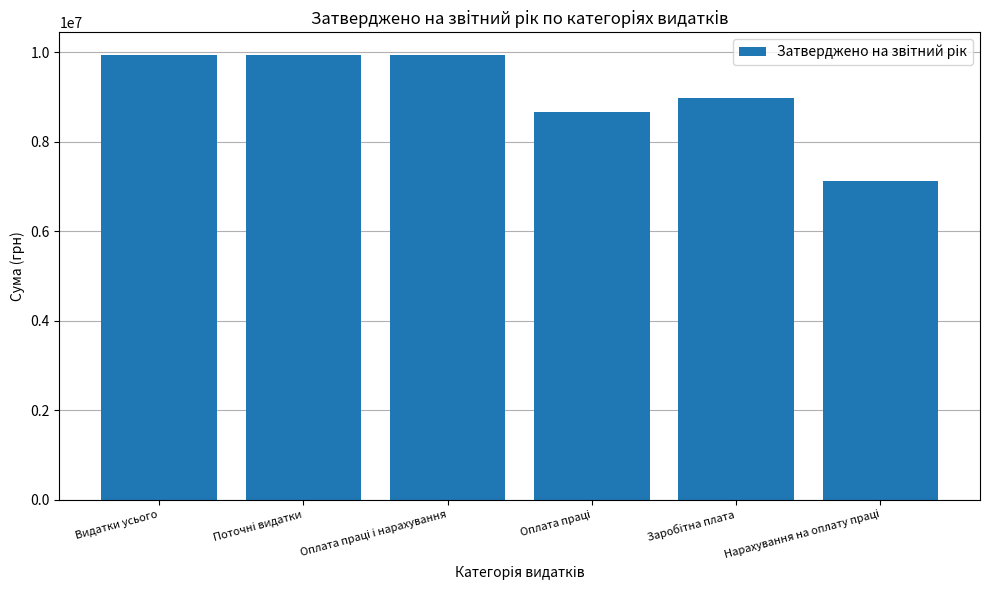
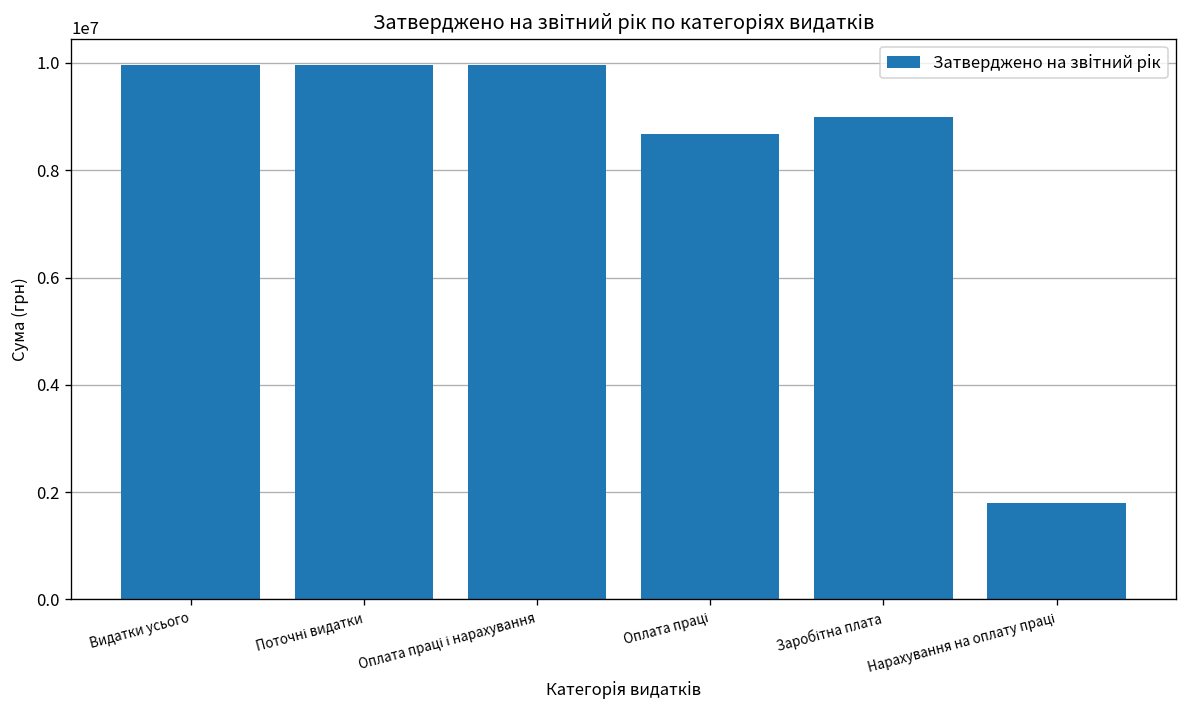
Нарахування на оплату праці: 7100000 -> 1800000
